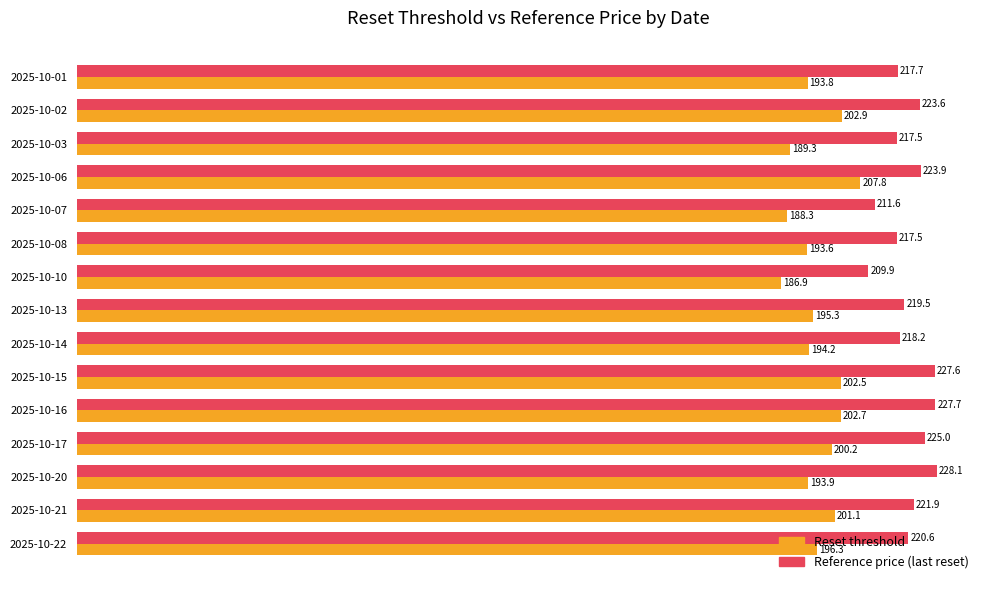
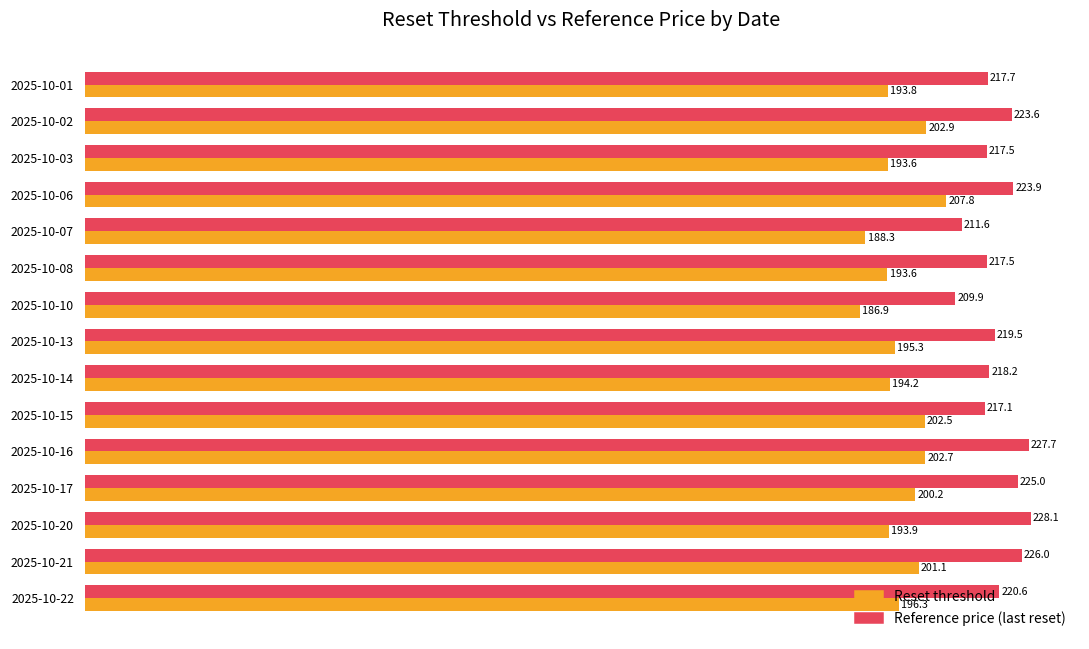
Reset threshold, 2025-10-03: 189.3 -> 193.6
Reference price (last reset), 2025-10-15: 227.6 -> 217.1
Reference price (last reset), 2025-10-21: 221.9 -> 226.0
